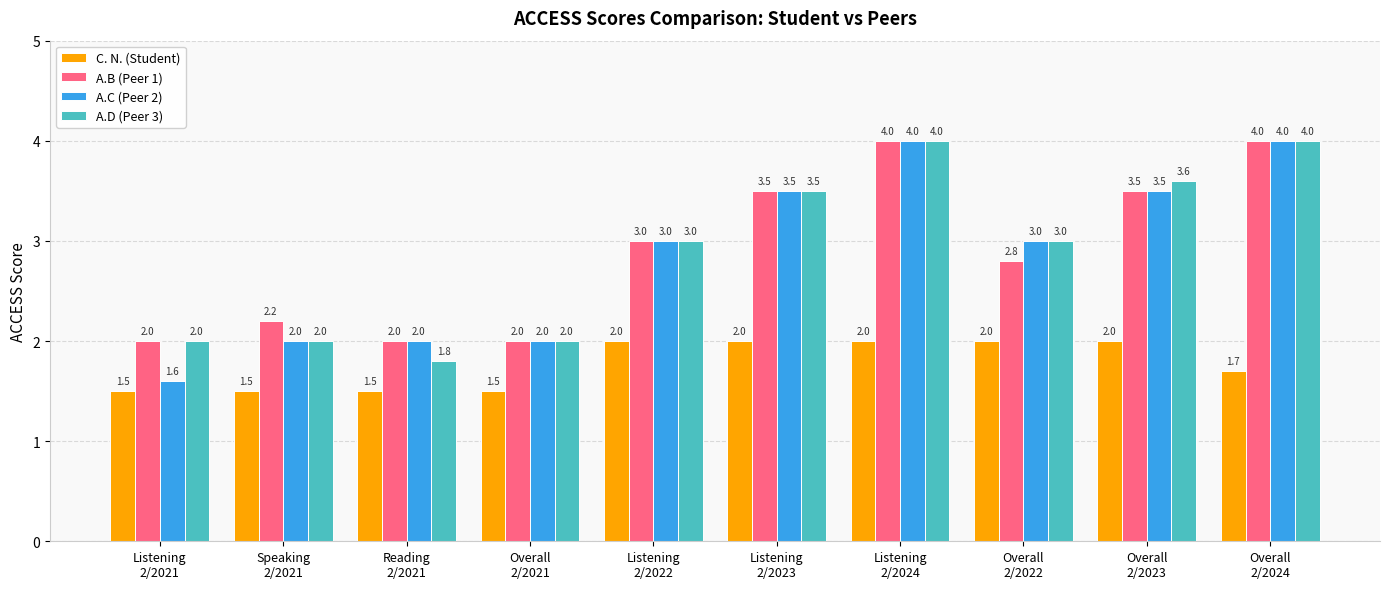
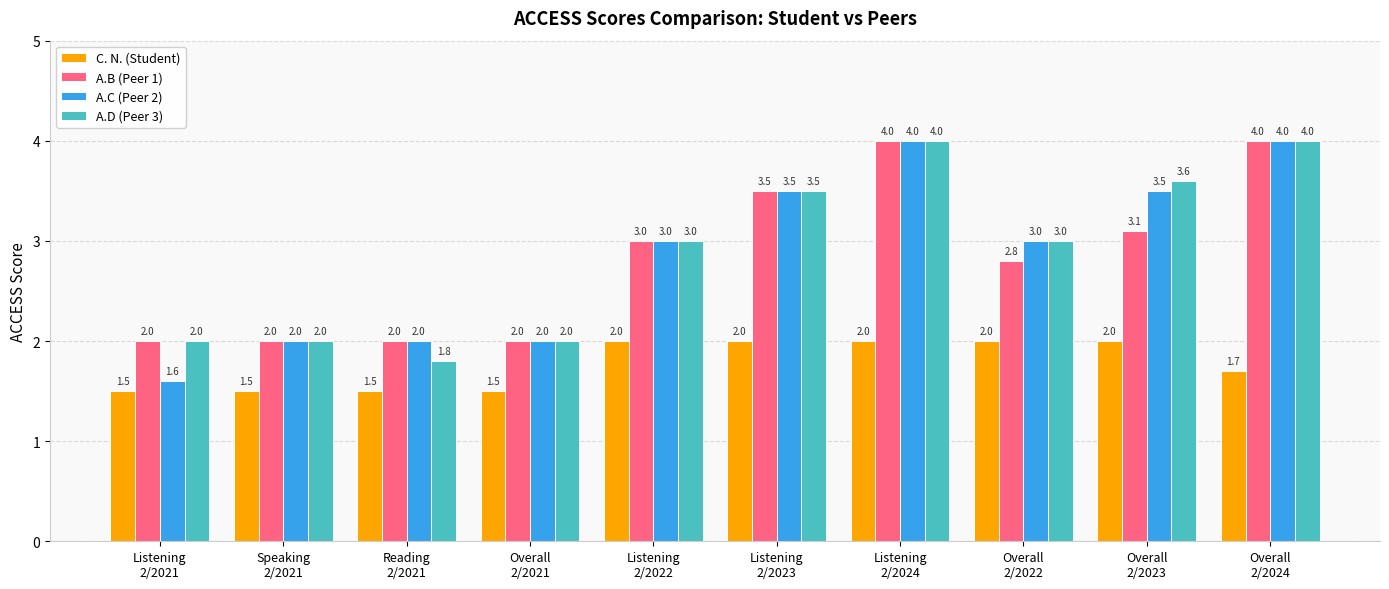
A.B (Peer 1), Speaking 2/2021: 2.2 -> 2.0
A.B (Peer 1), Overall 2/2023: 3.5 -> 3.1
